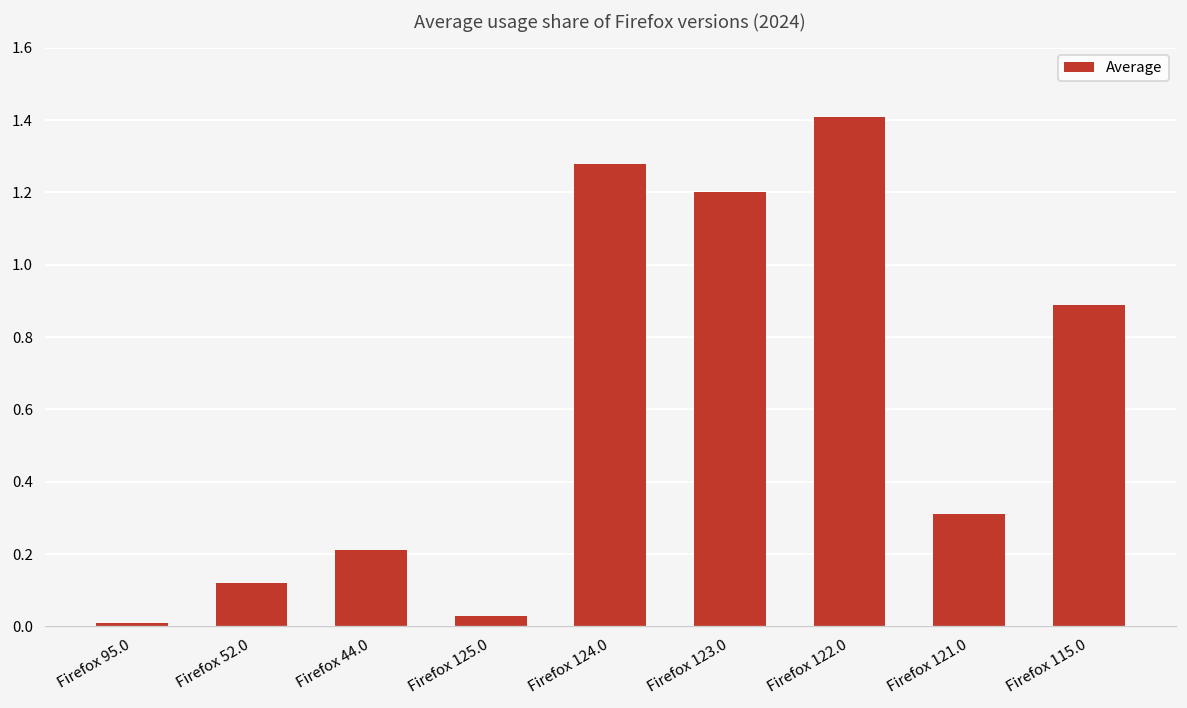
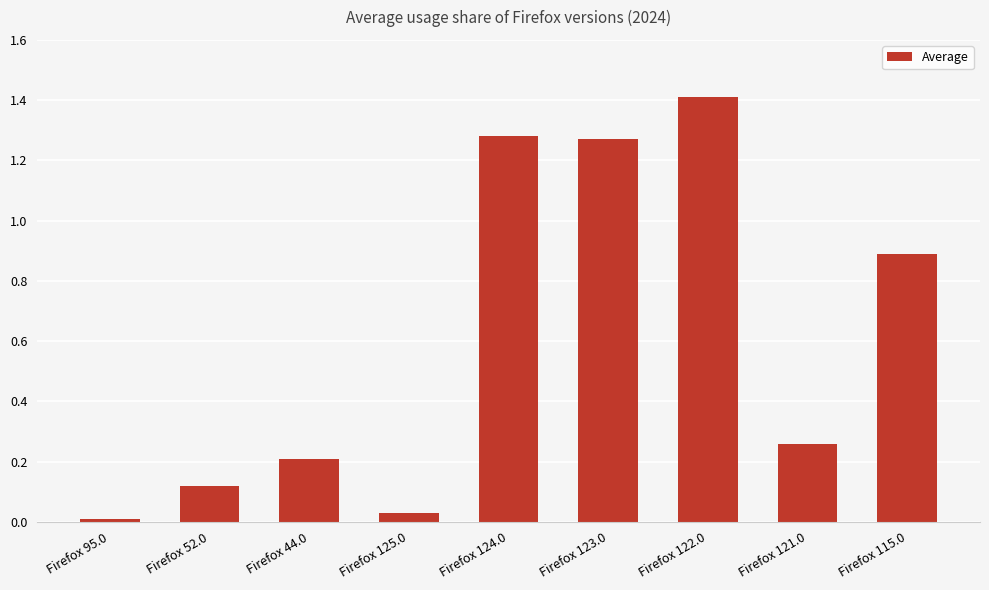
Firefox 123.0: 1.20 -> 1.27
Firefox 121.0: 0.31 -> 0.26
